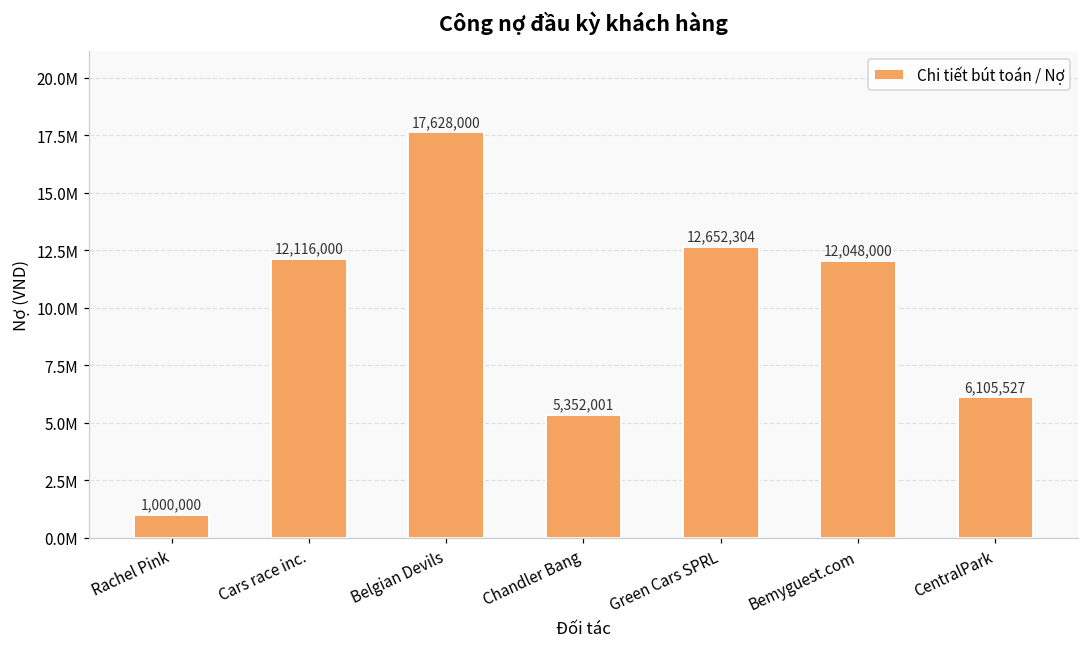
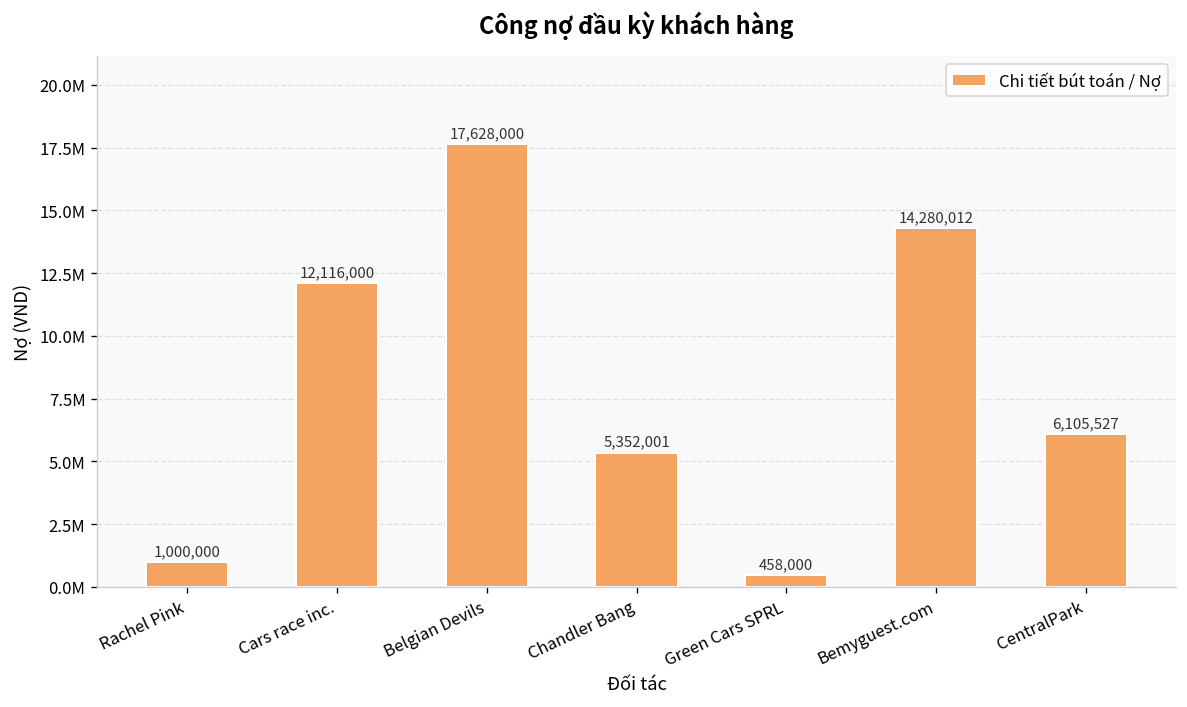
Green Cars SPRL: 12,652,304 -> 458,000
Bemyguest.com: 12,048,000 -> 14,280,012
